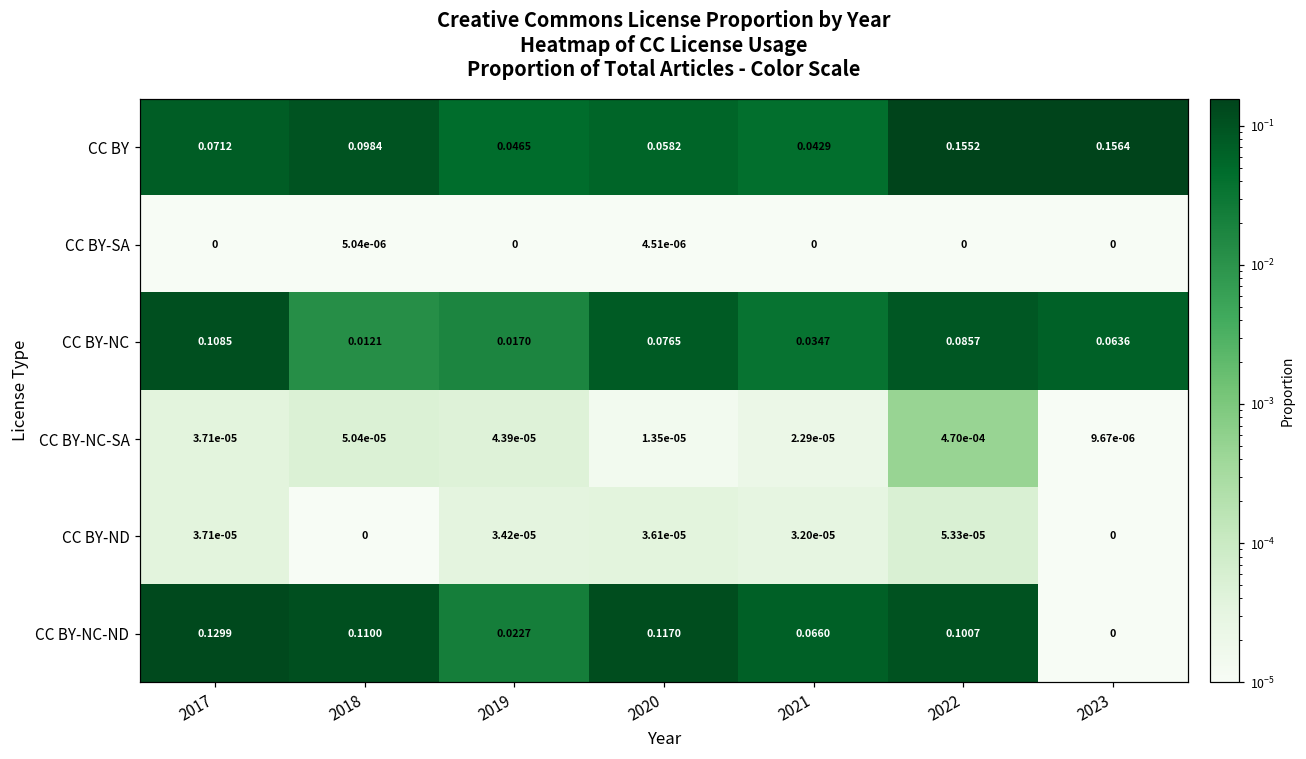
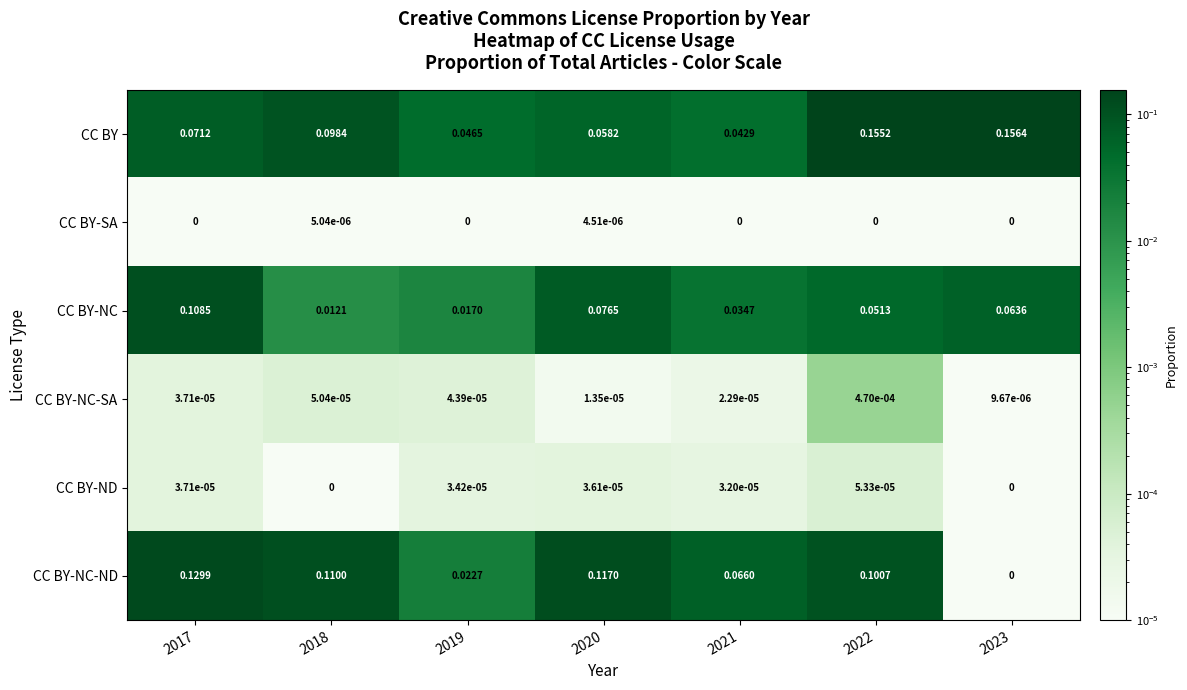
CC BY-NC, 2022: 0.0857 -> 0.0513
